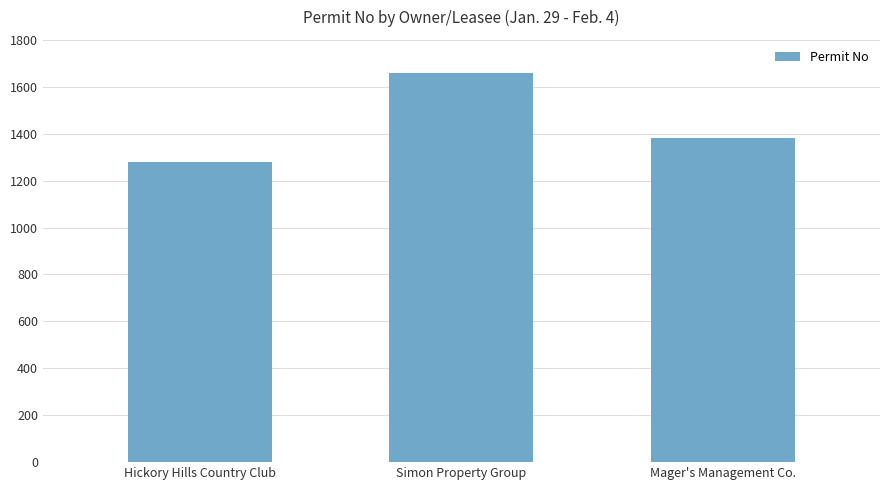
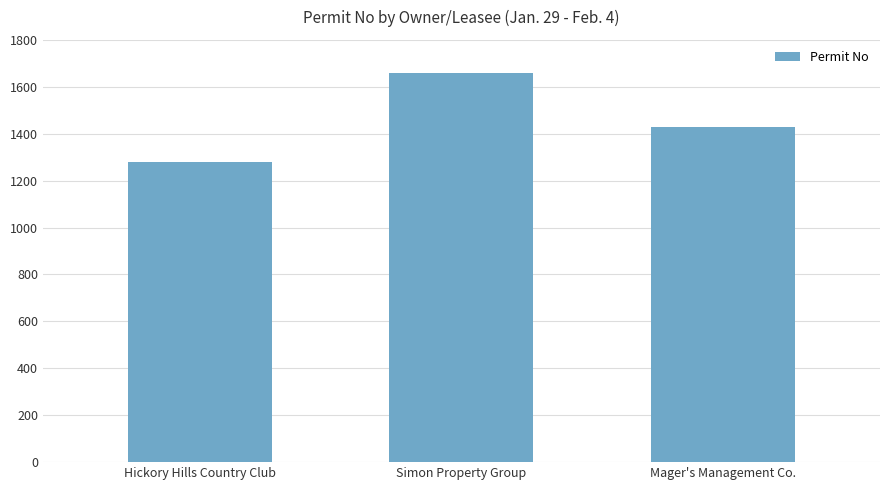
Mager's Management Co.: 1380 -> 1430
